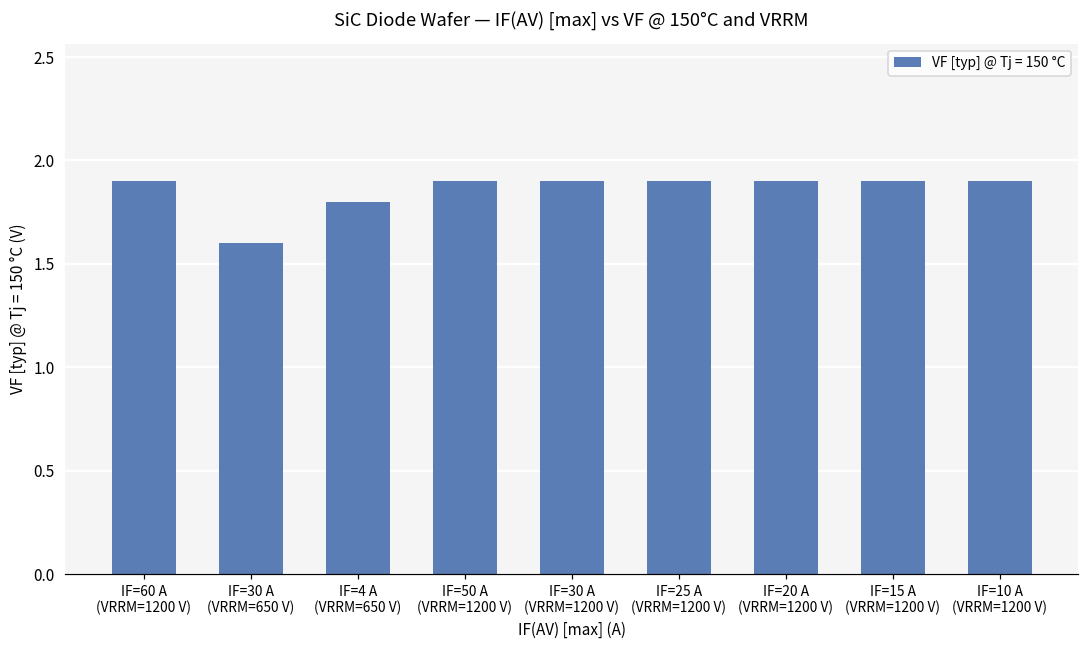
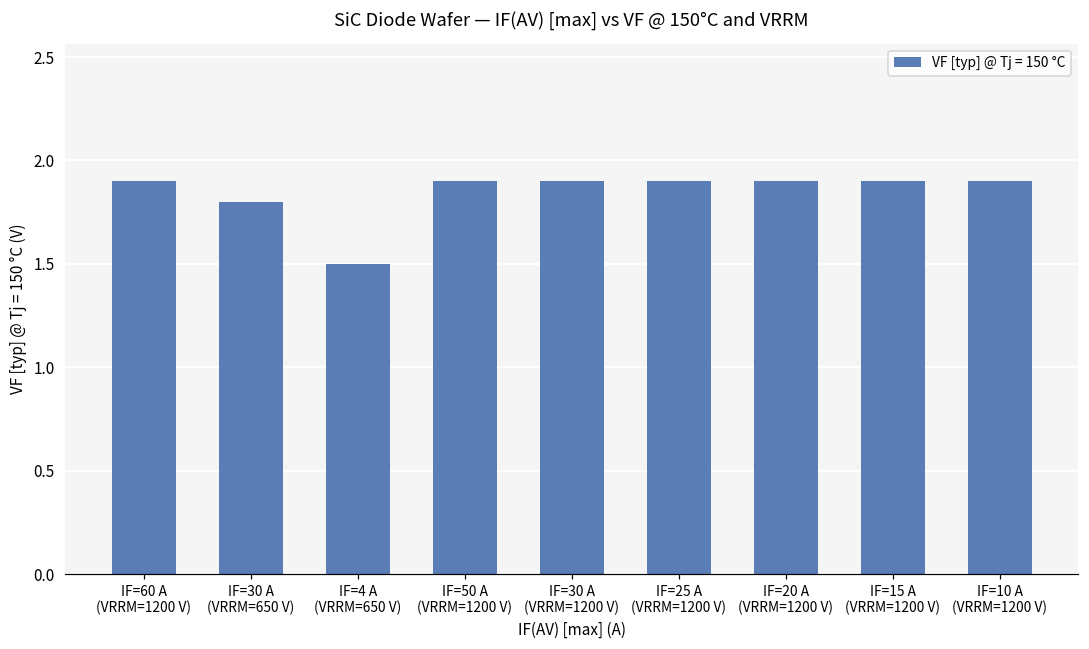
IF=30 A (VRRM=650 V): 1.6 -> 1.8
IF=4 A (VRRM=650 V): 1.8 -> 1.5
